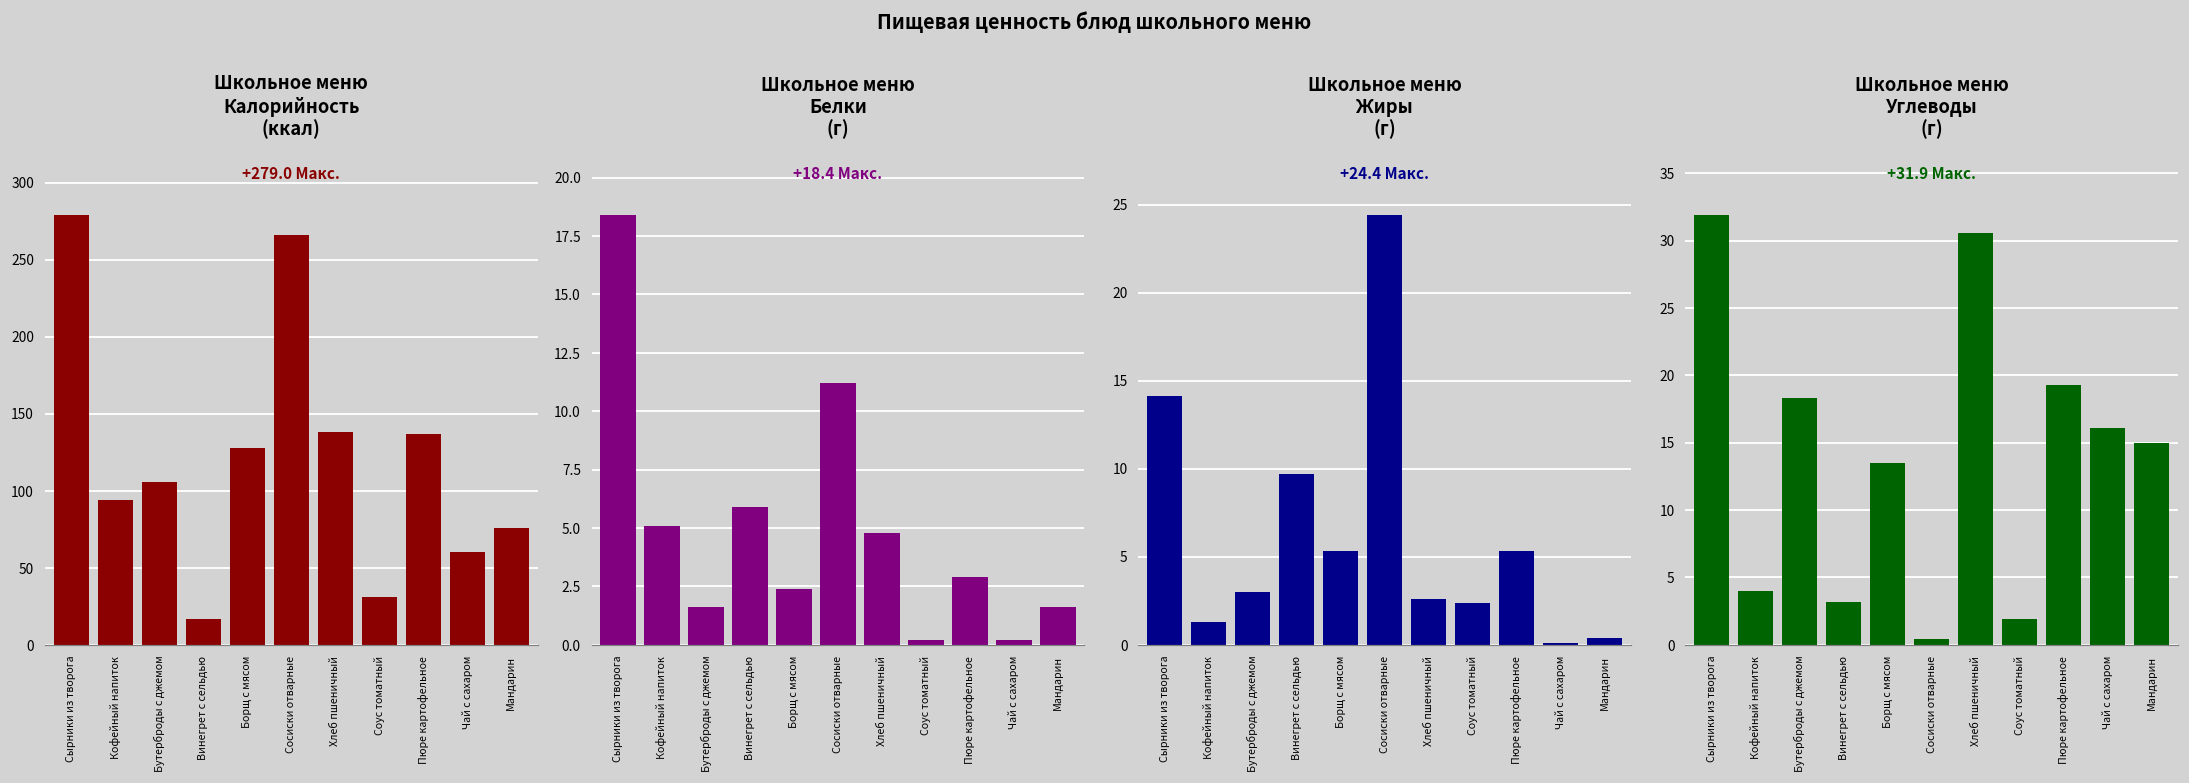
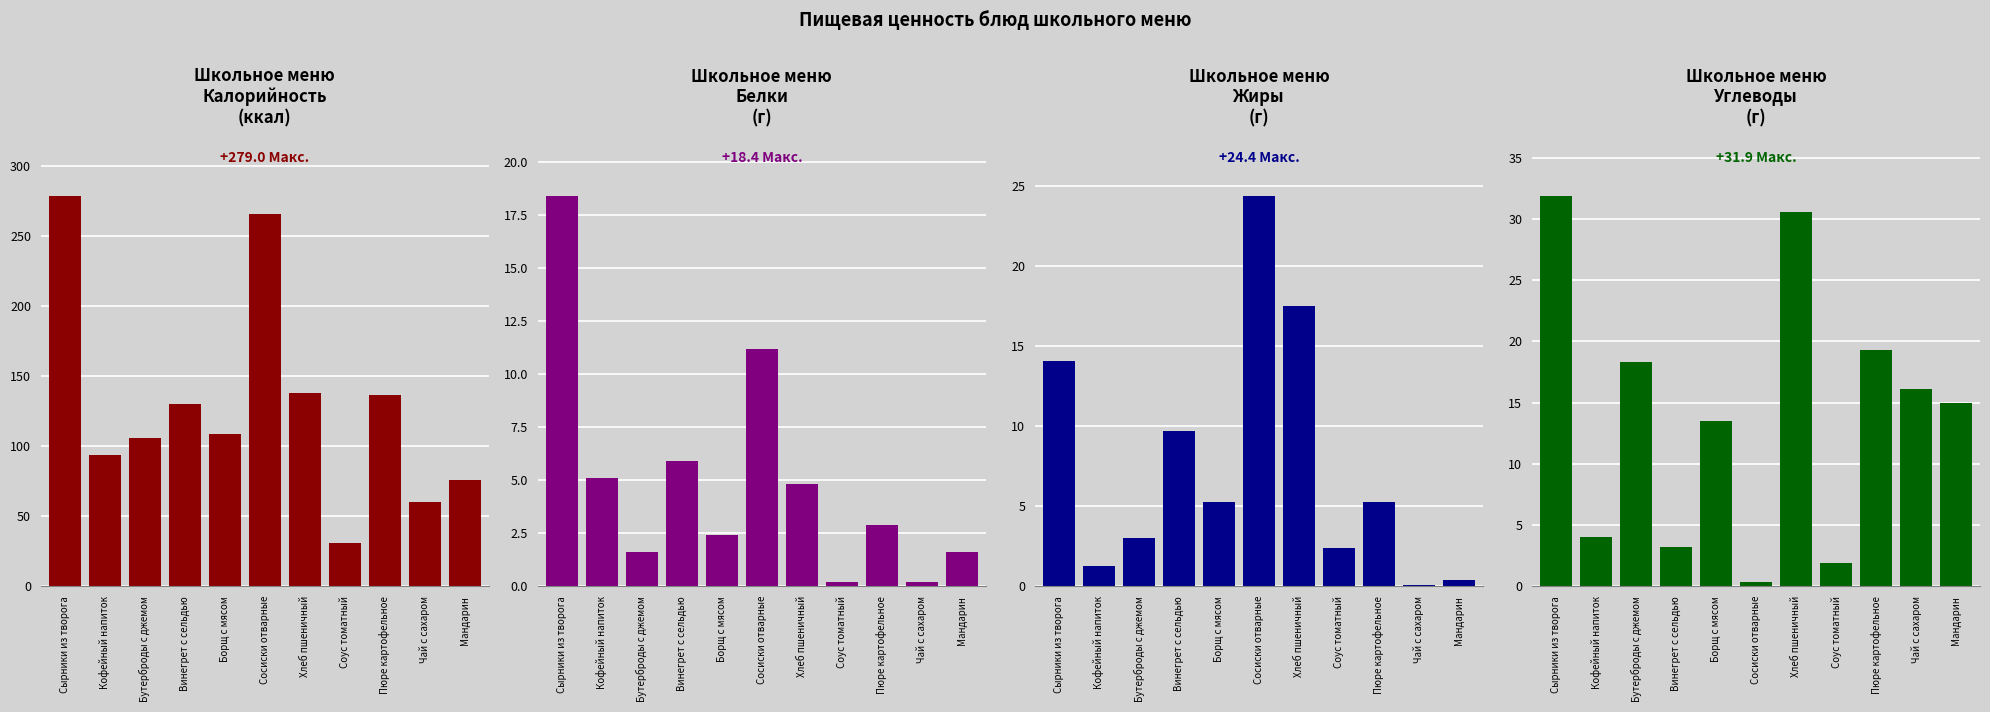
Школьное меню Калорийность (ккал), Винегрет с сельдью: 17 -> 130
Школьное меню Калорийность (ккал), Борщ с мясом: 128 -> 109
Школьное меню Жиры (г), Хлеб пшеничный: 2.6 -> 17.5
